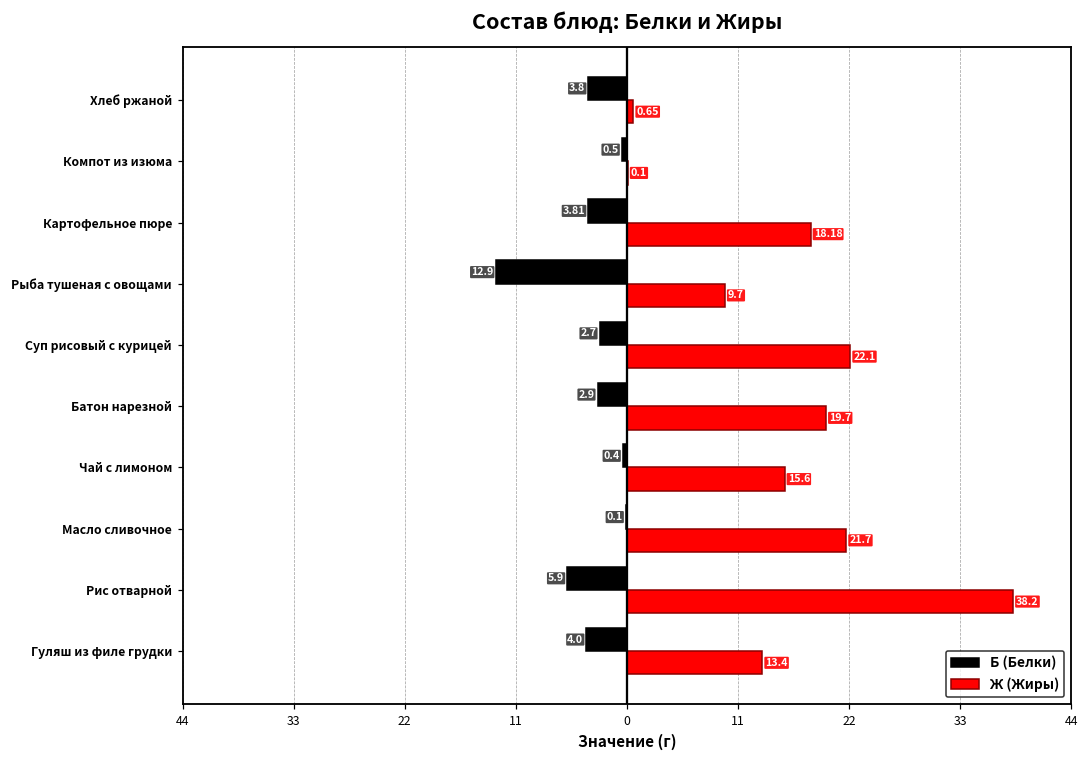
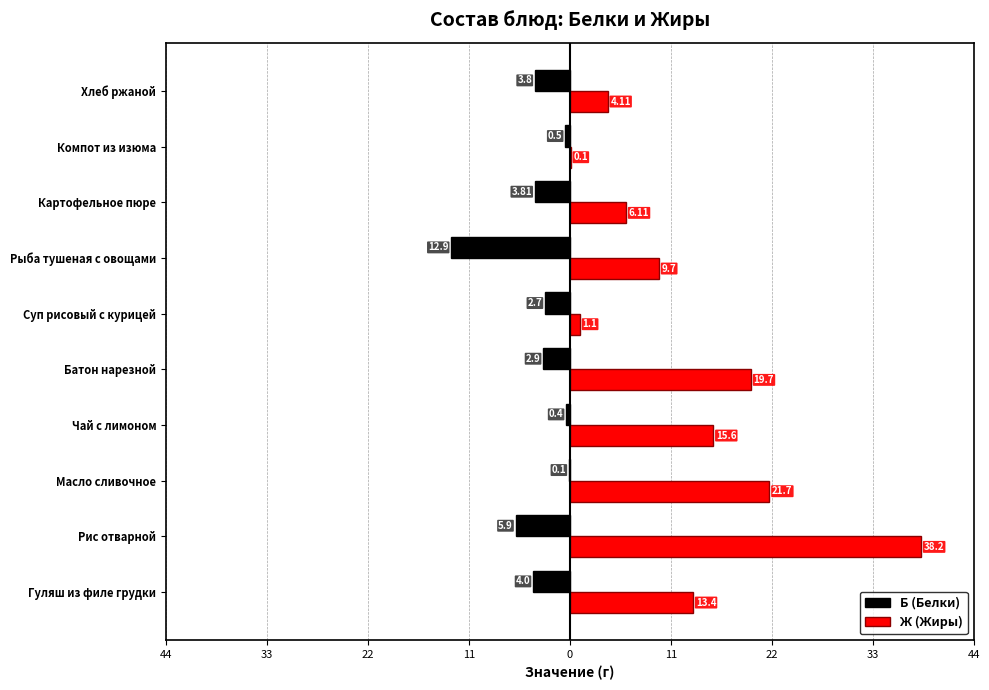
Ж (Жиры), Хлеб ржаной: 0.65 -> 4.11
Ж (Жиры), Картофельное пюре: 18.18 -> 6.11
Ж (Жиры), Суп рисовый с курицей: 22.1 -> 1.1
